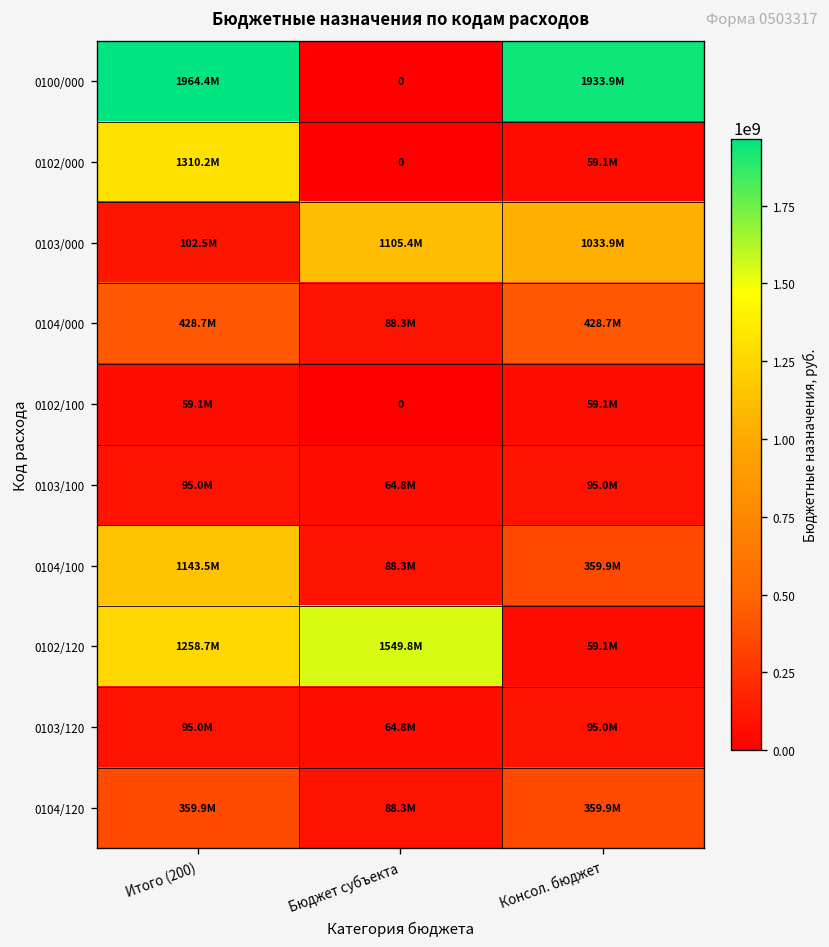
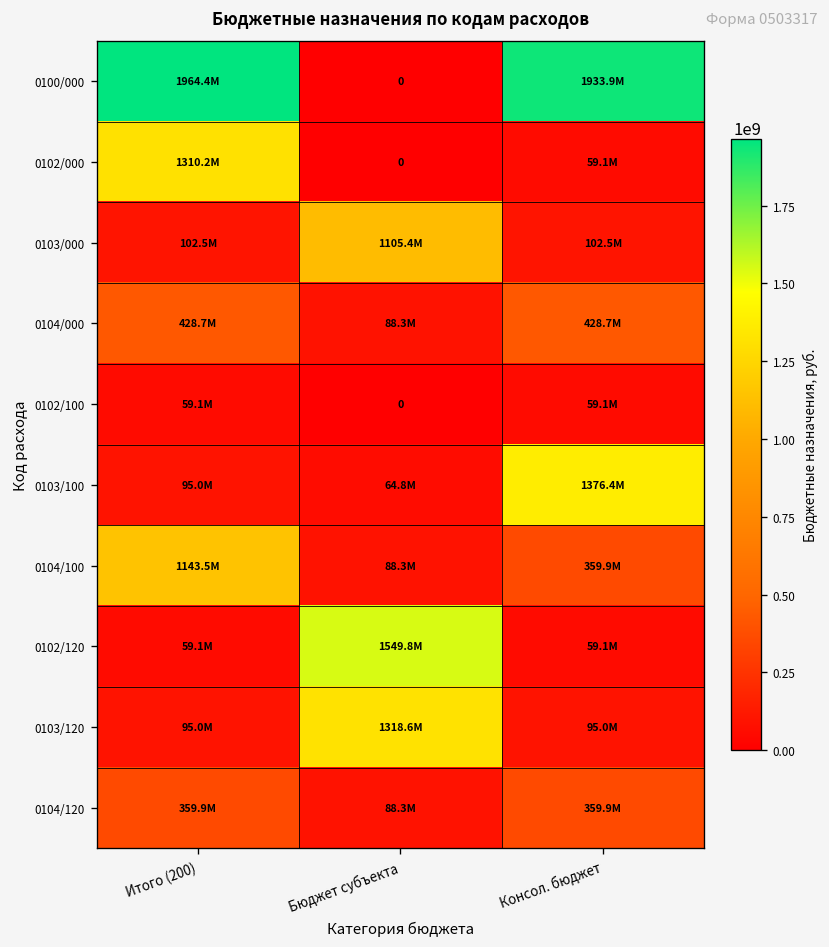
0103/000, Консол. бюджет: 1033.9M -> 102.5M
0103/100, Консол. бюджет: 95.0M -> 1376.4M
0102/120, Итого (200): 1258.7M -> 59.1M
0103/120, Бюджет субъекта: 64.8M -> 1318.6M
